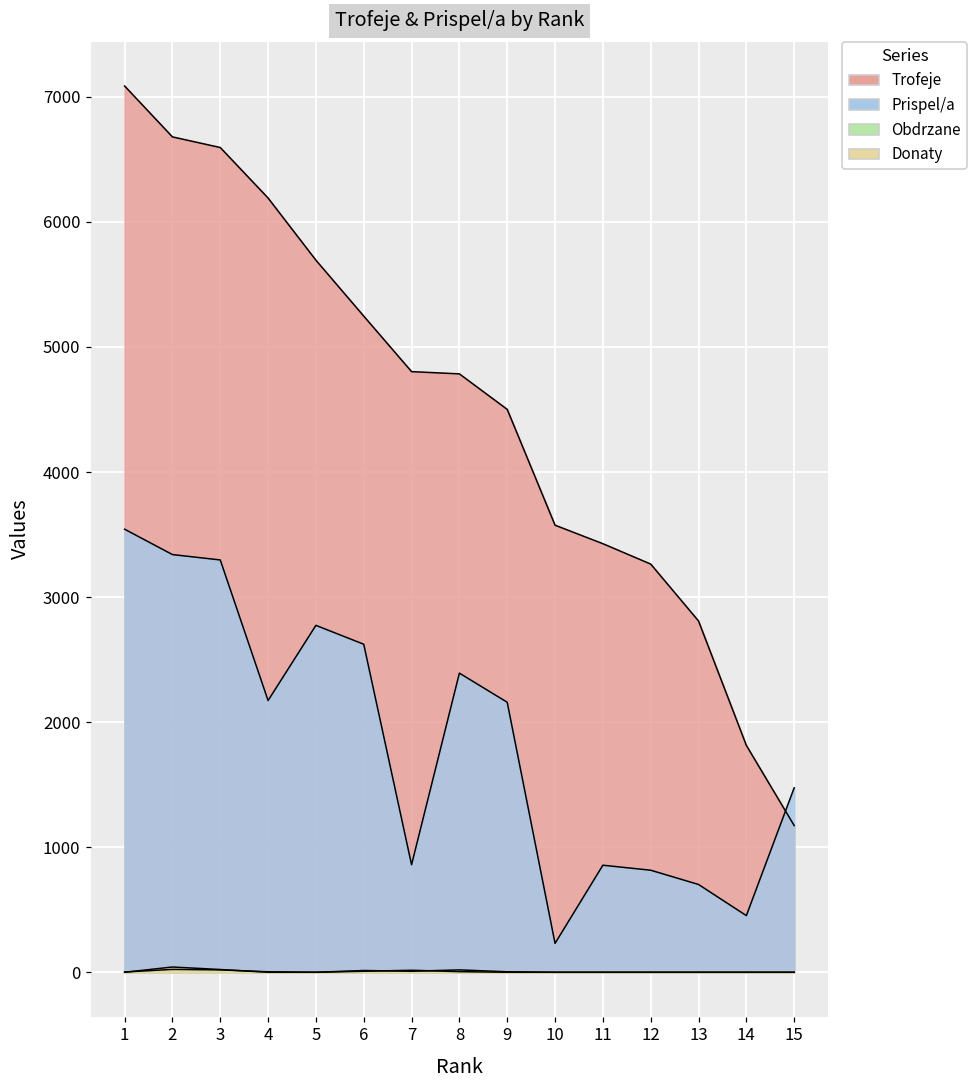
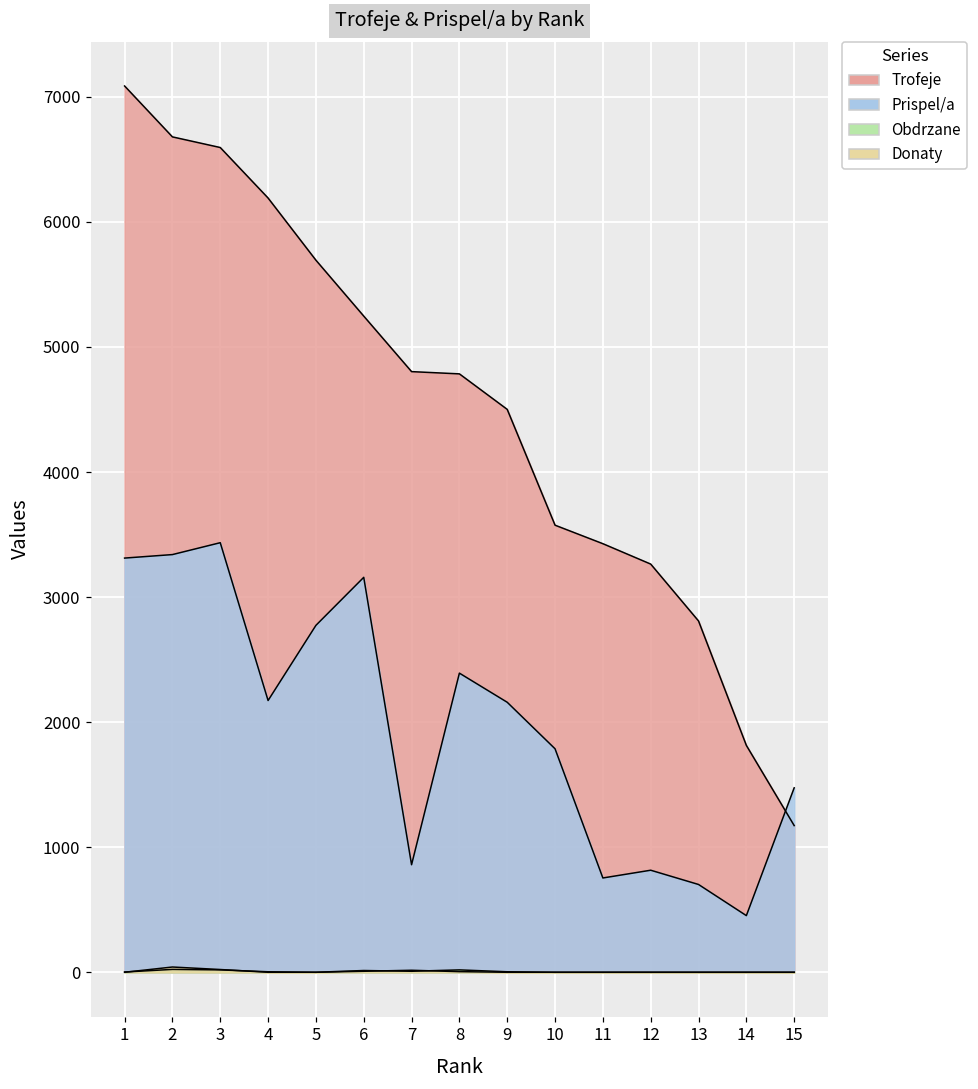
Prispel/a, 1: 3540 -> 3310
Prispel/a, 3: 3300 -> 3440
Prispel/a, 6: 2620 -> 3160
Prispel/a, 10: 230 -> 1790
Prispel/a, 11: 860 -> 750
